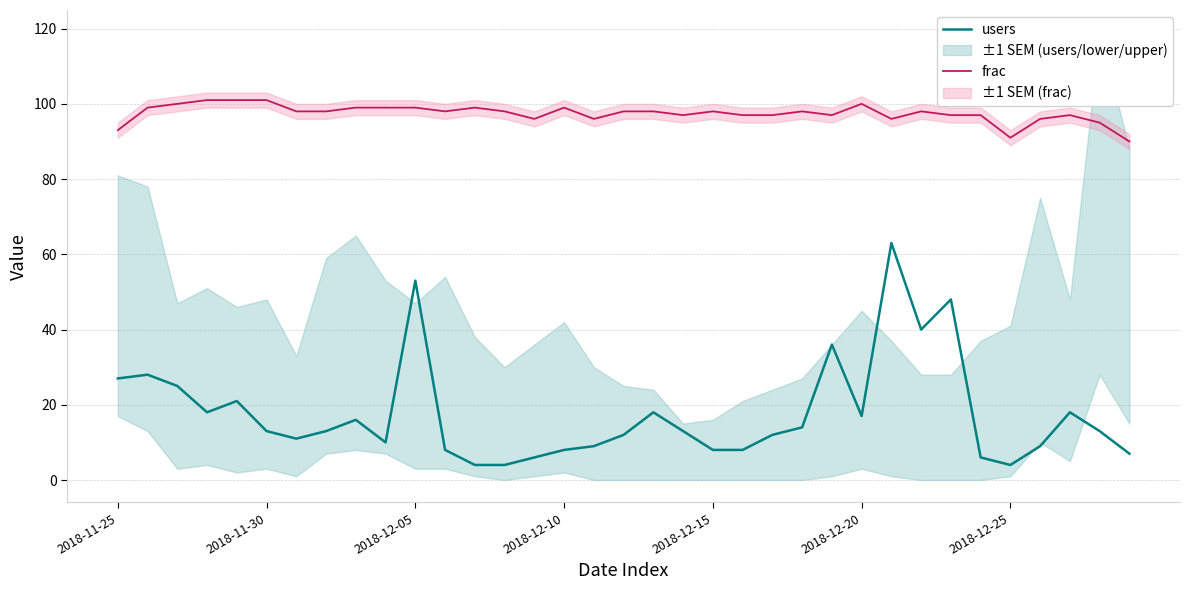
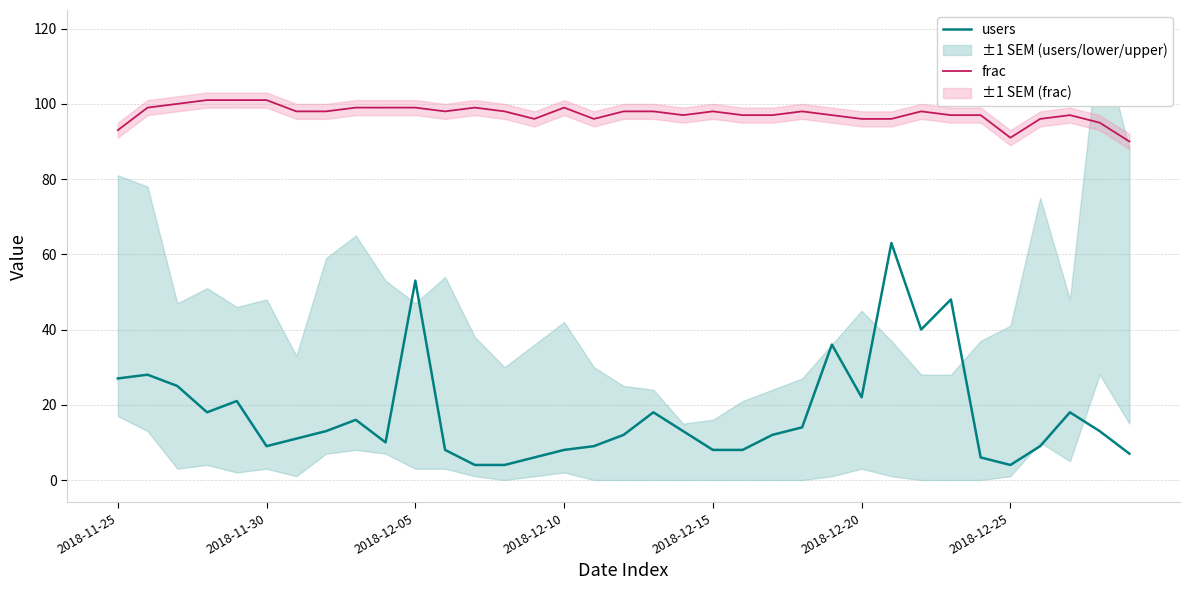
users, 2018-11-30: 13 -> 9
users, 2018-12-20: 17 -> 22
frac, 2018-12-20: 100 -> 96
